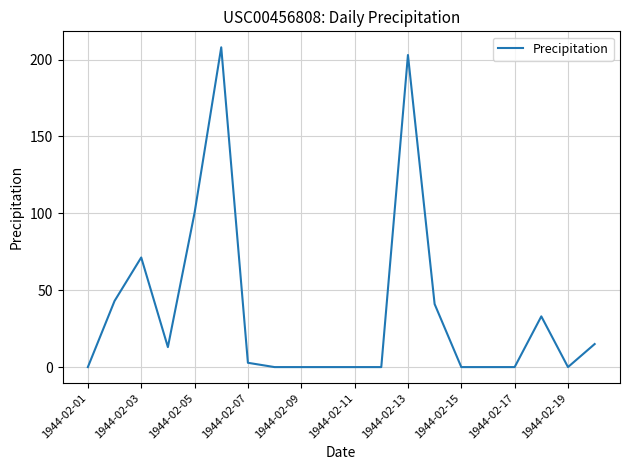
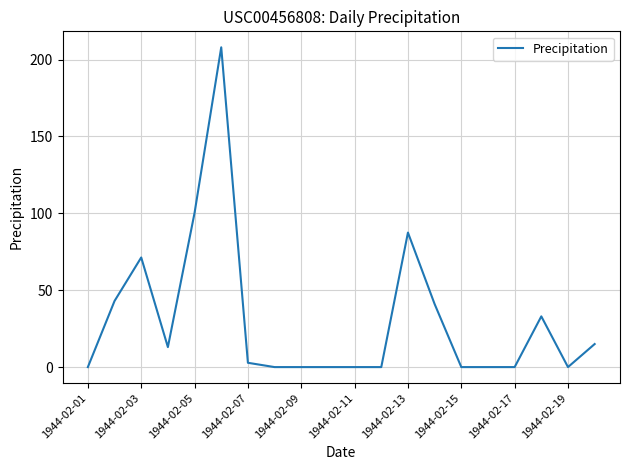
1944-02-13: 203 -> 88
